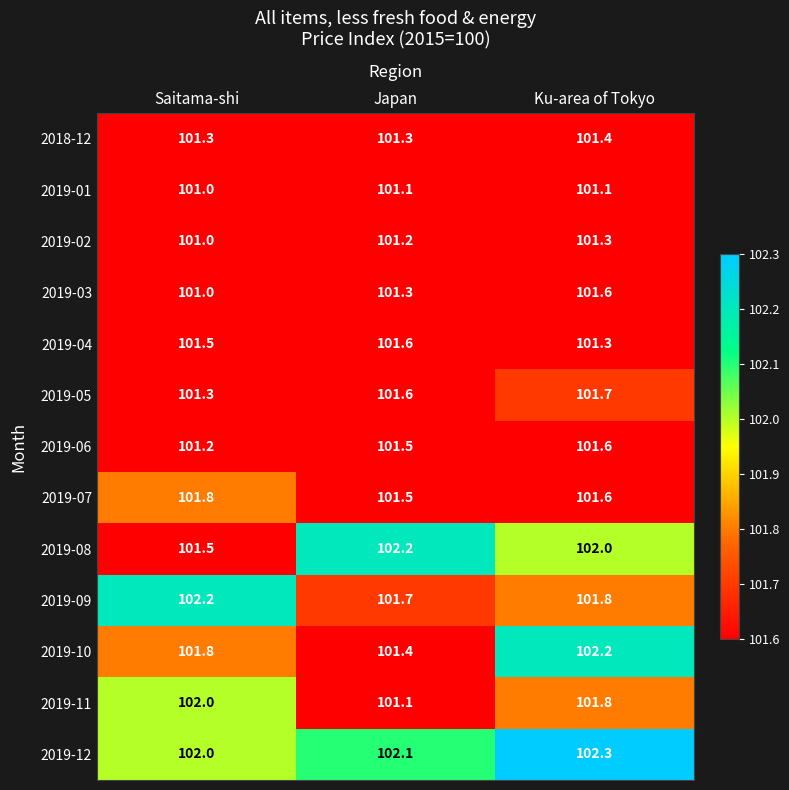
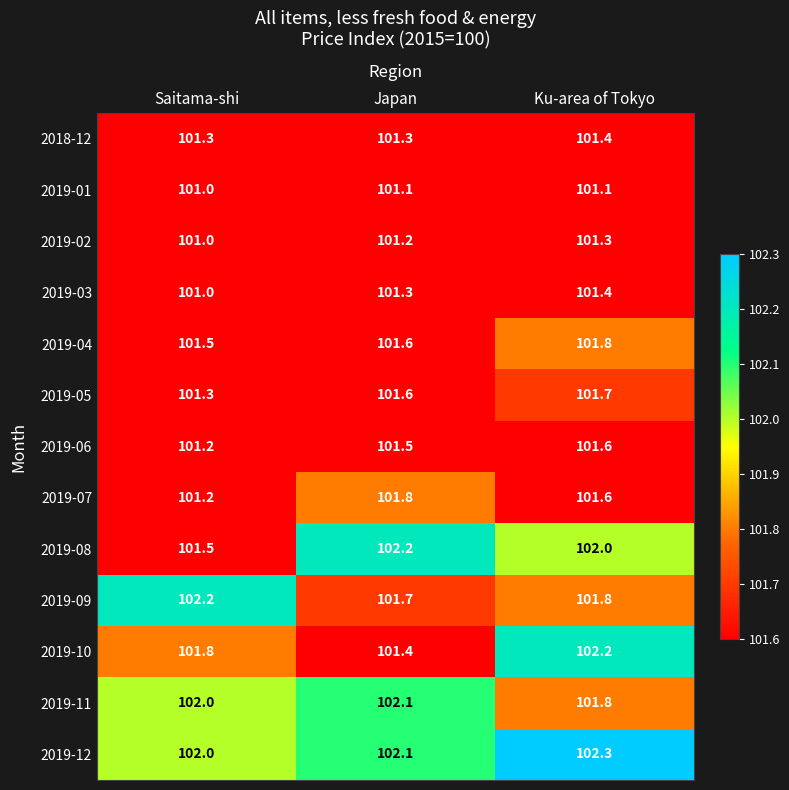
2019-03, Ku-area of Tokyo: 101.6 -> 101.4
2019-04, Ku-area of Tokyo: 101.3 -> 101.8
2019-07, Saitama-shi: 101.8 -> 101.2
2019-07, Japan: 101.5 -> 101.8
2019-11, Japan: 101.1 -> 102.1
